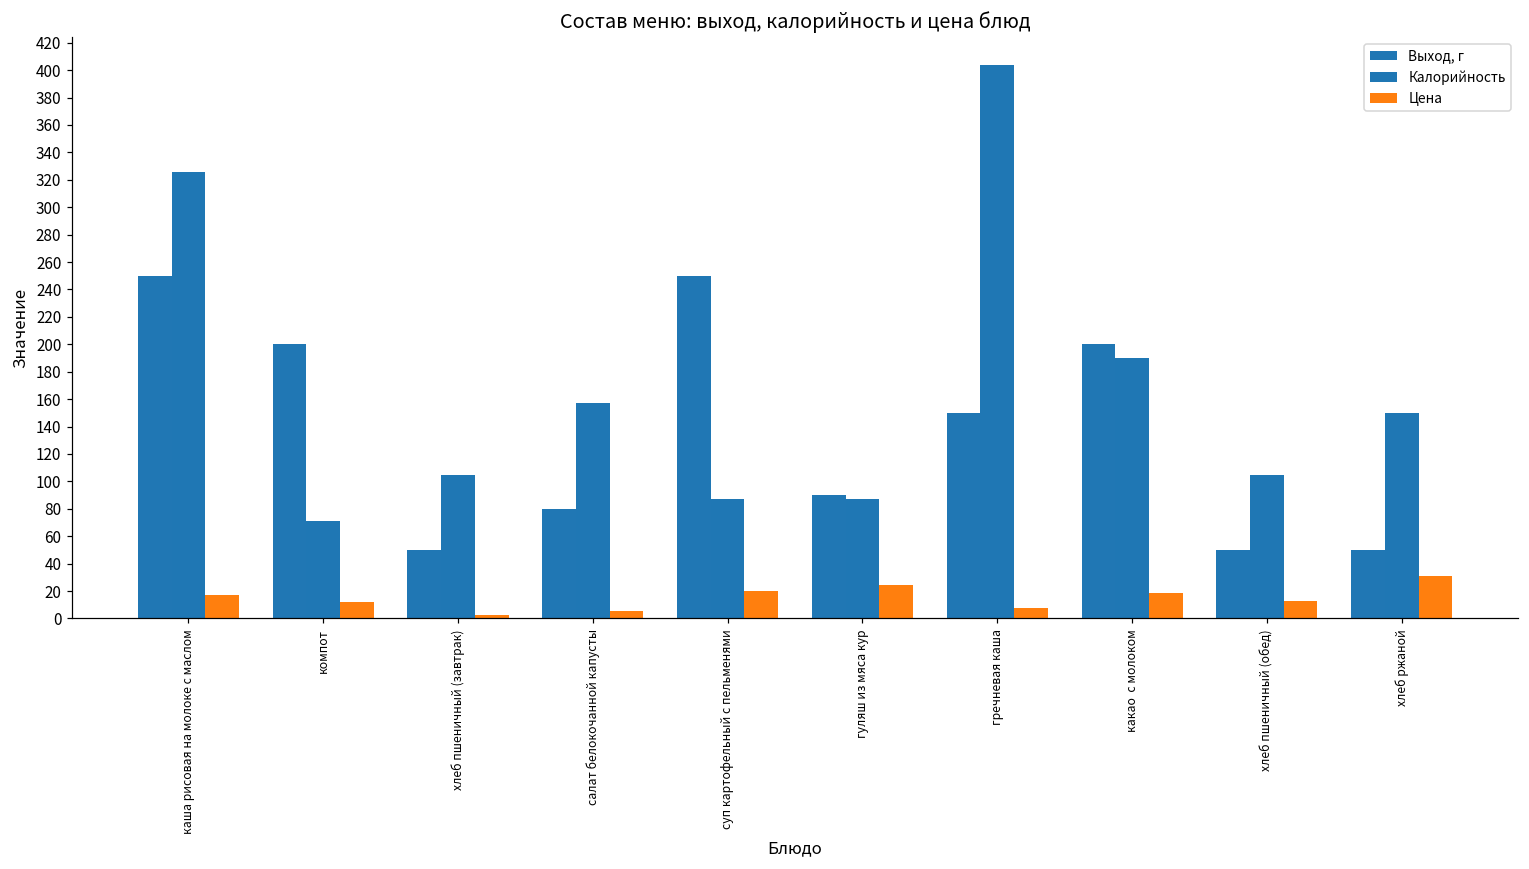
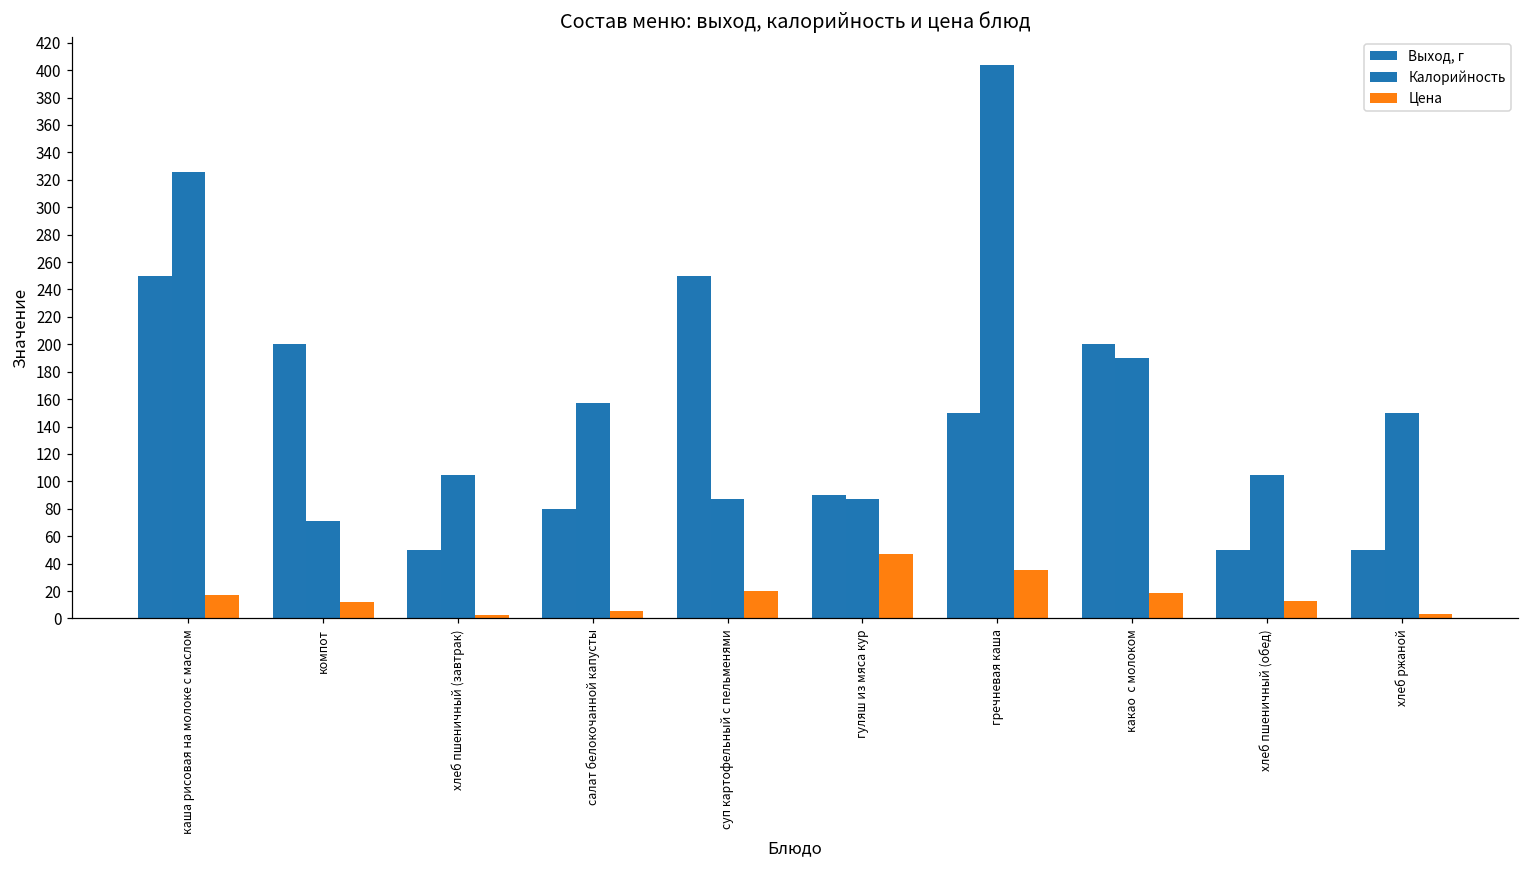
Цена, гуляш из мяса кур: 24 -> 47
Цена, гречневая каша: 7 -> 35
Цена, хлеб ржаной: 31 -> 3
